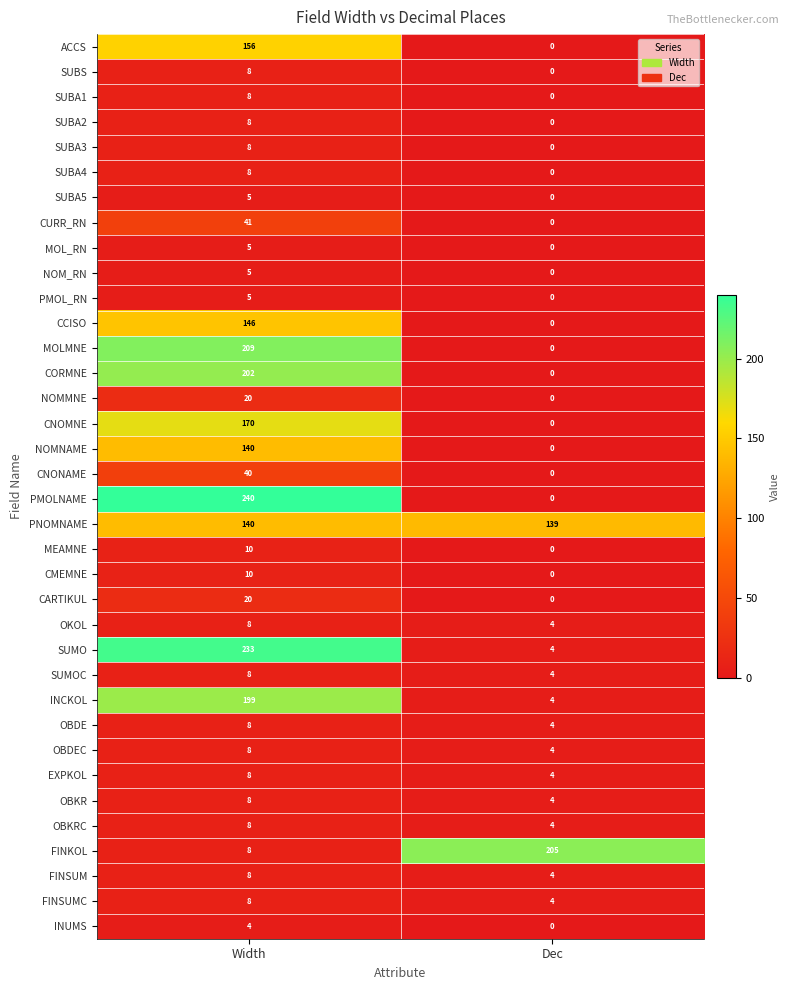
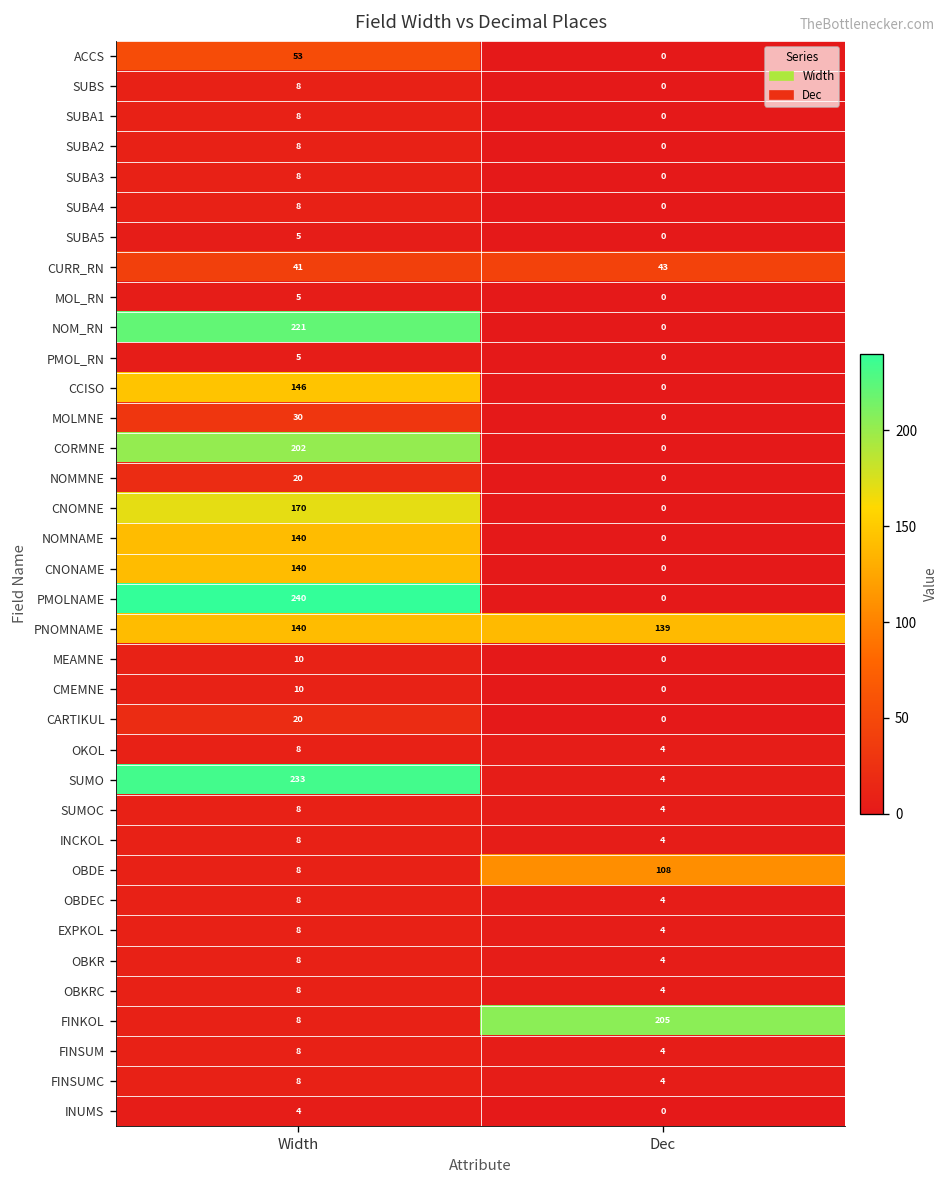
ACCS, Width: 156 -> 53
CURR_RN, Dec: 0 -> 43
NOM_RN, Width: 5 -> 221
MOLMNE, Width: 209 -> 30
CNONAME, Width: 40 -> 140
INCKOL, Width: 199 -> 8
OBDE, Dec: 4 -> 108
